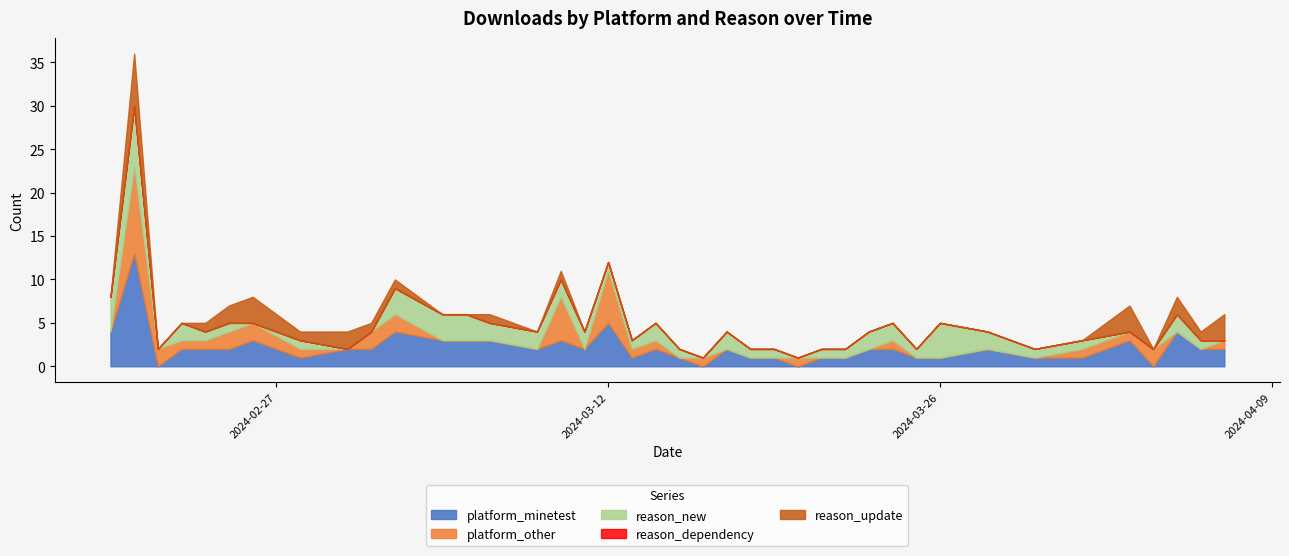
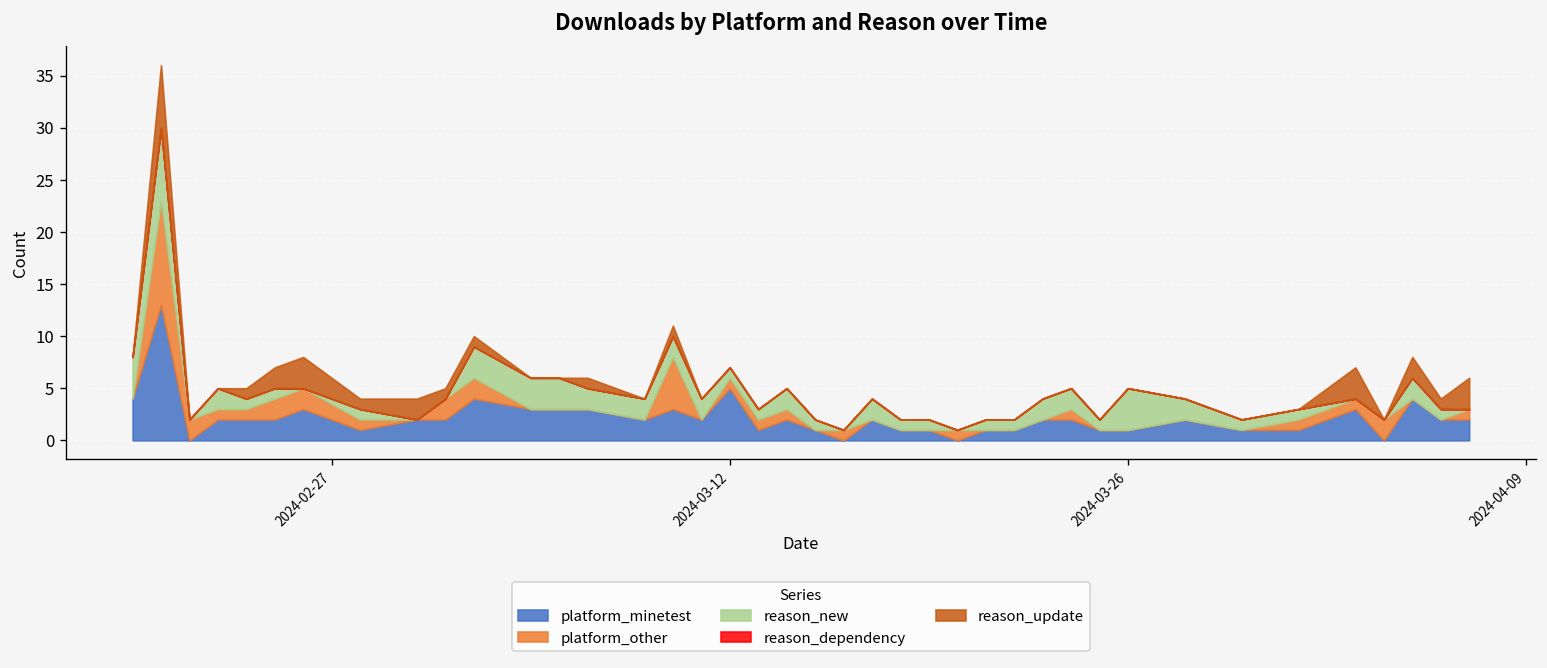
platform_other, 2024-03-12: 6 -> 1
